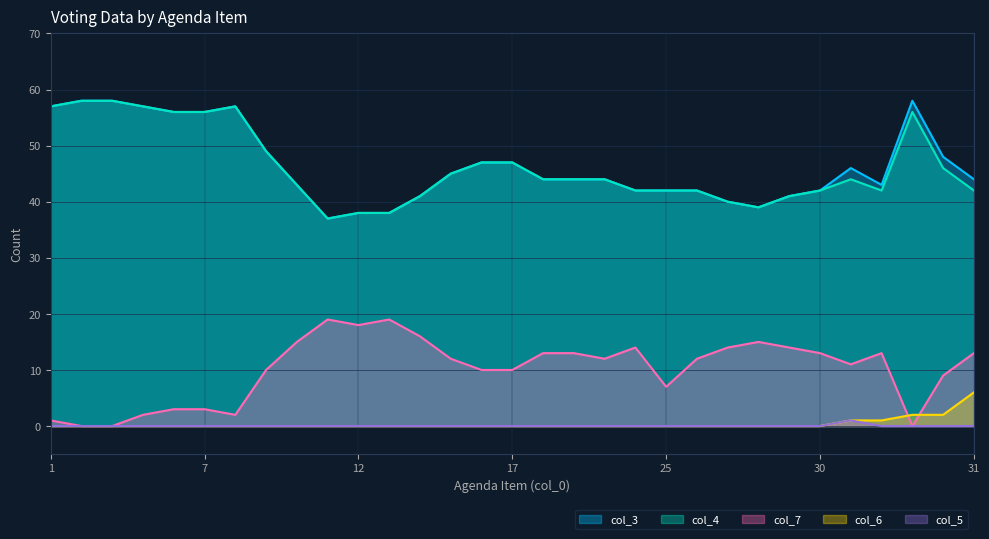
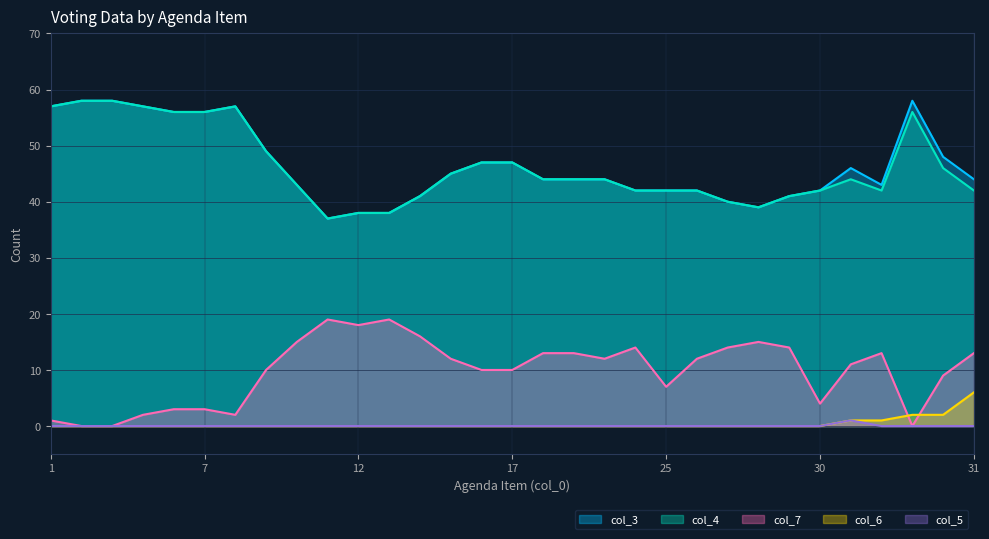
col_7, 30: 13 -> 4
